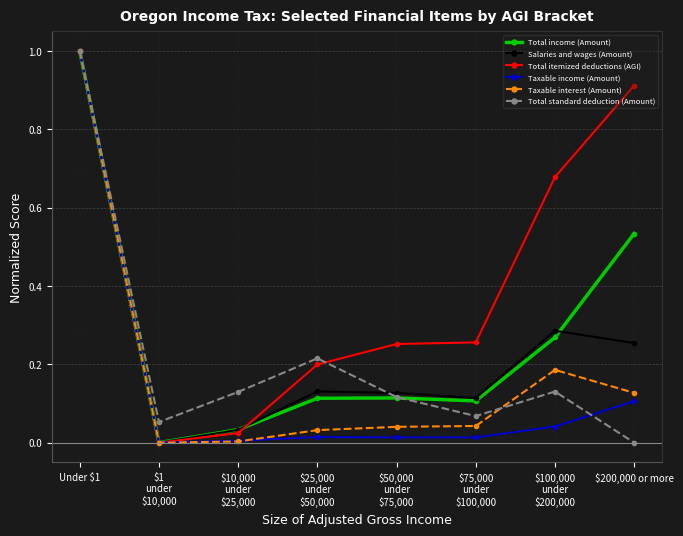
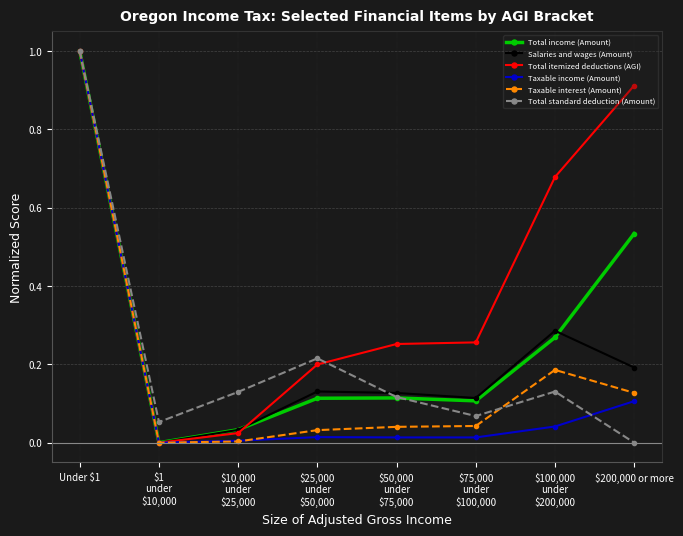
Salaries and wages (Amount), $200,000 or more: 0.25 -> 0.19
